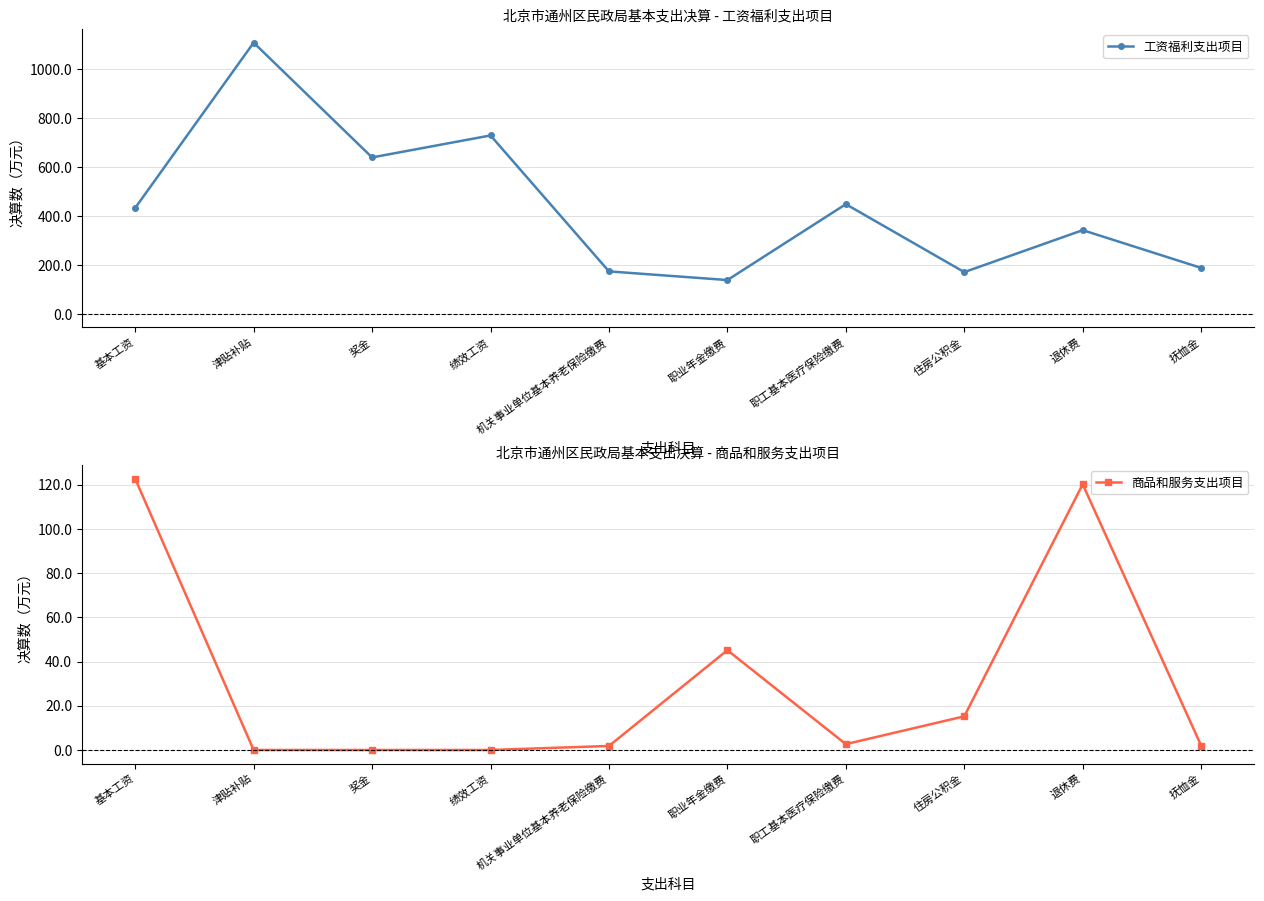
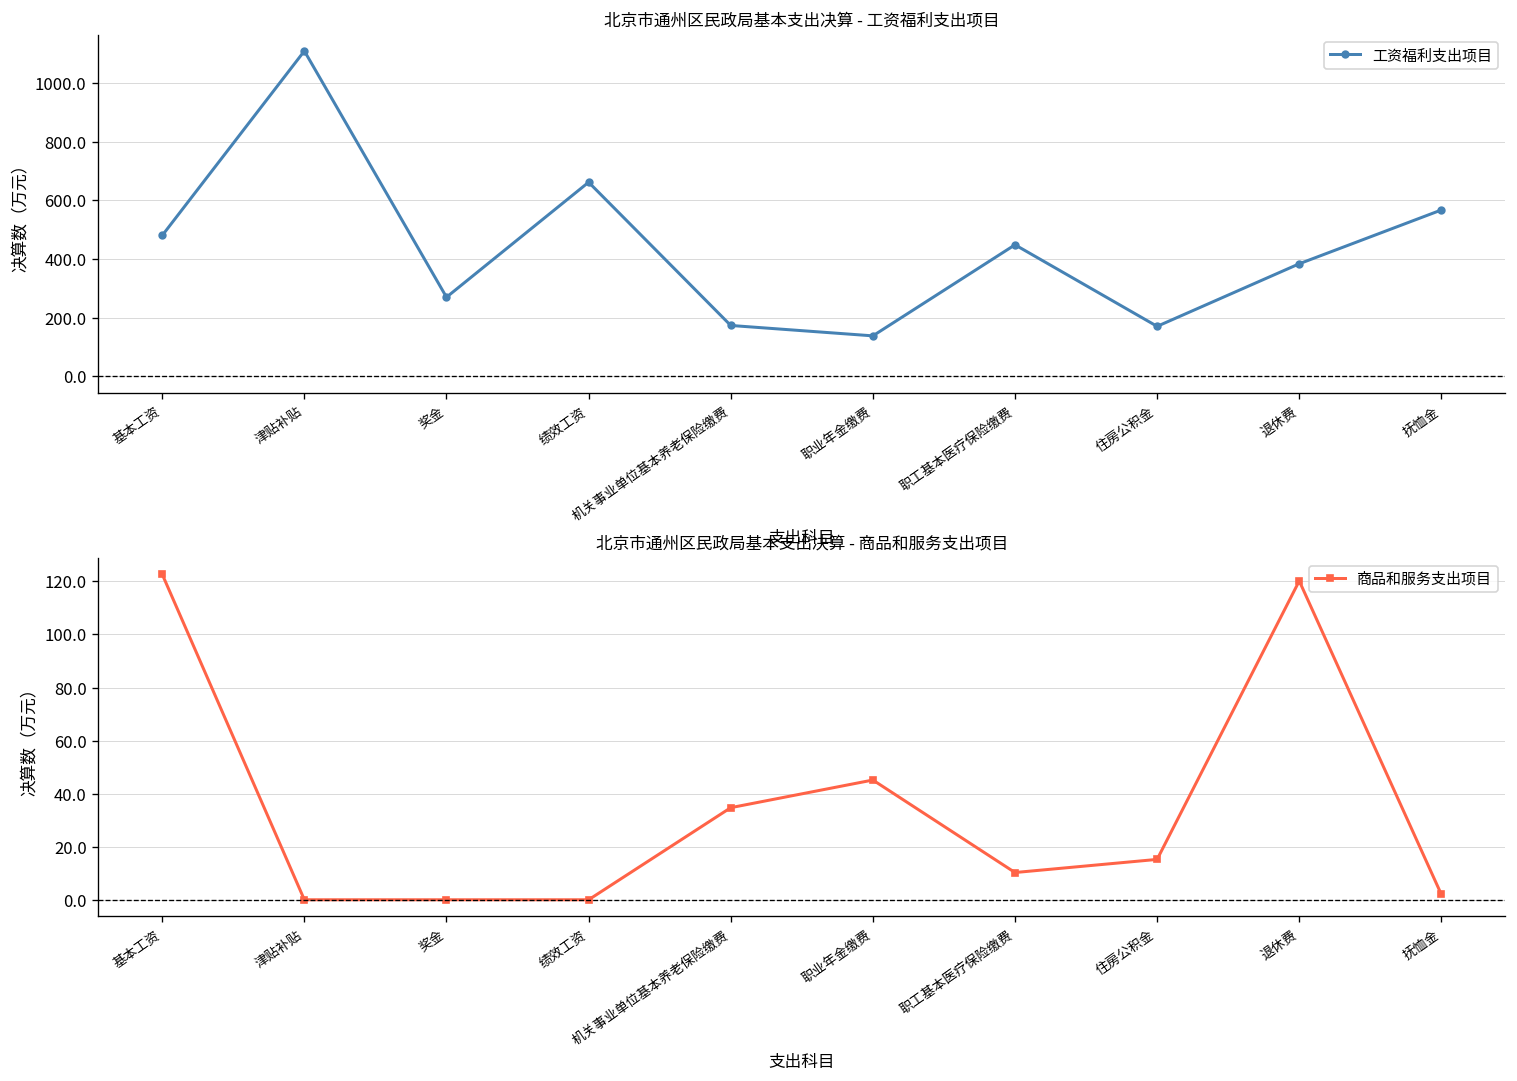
北京市通州区民政局基本支出决算 - 工资福利支出项目, 基本工资: 430 -> 480
北京市通州区民政局基本支出决算 - 工资福利支出项目, 奖金: 640 -> 270
北京市通州区民政局基本支出决算 - 工资福利支出项目, 绩效工资: 730 -> 660
北京市通州区民政局基本支出决算 - 工资福利支出项目, 退休费: 340 -> 380
北京市通州区民政局基本支出决算 - 工资福利支出项目, 抚恤金: 190 -> 570
北京市通州区民政局基本支出决算 - 商品和服务支出项目, 机关事业单位基本养老保险缴费: 2 -> 35
北京市通州区民政局基本支出决算 - 商品和服务支出项目, 职工基本医疗保险缴费: 3 -> 10
